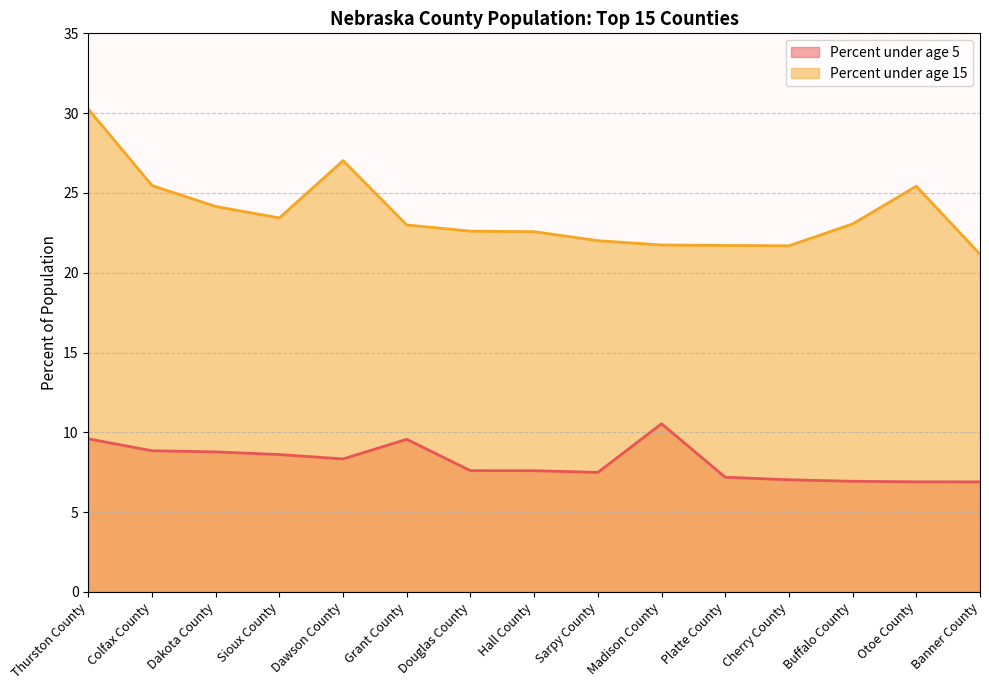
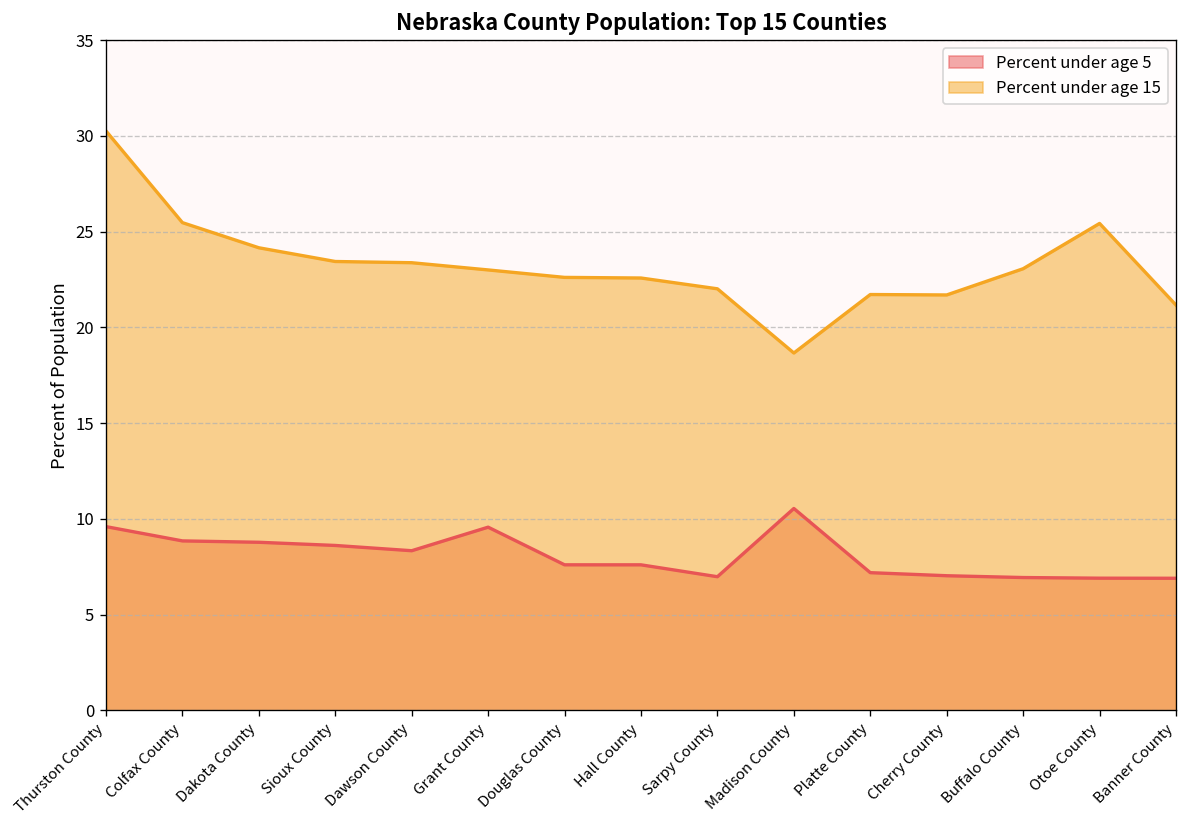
Percent under age 15, Dawson County: 27.0 -> 23.4
Percent under age 5, Sarpy County: 7.5 -> 7.0
Percent under age 15, Madison County: 21.7 -> 18.7
